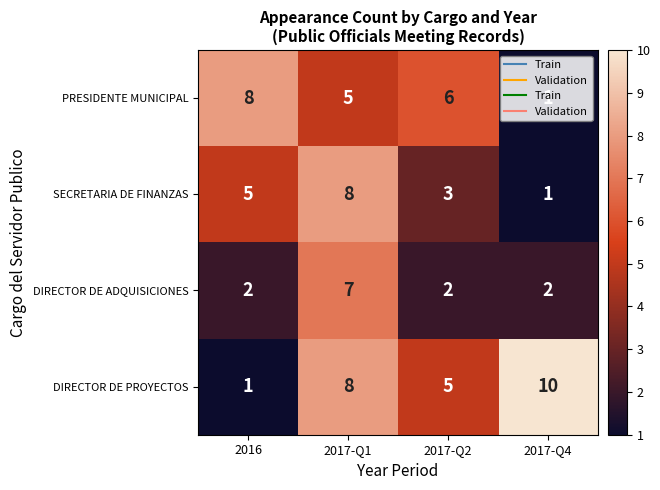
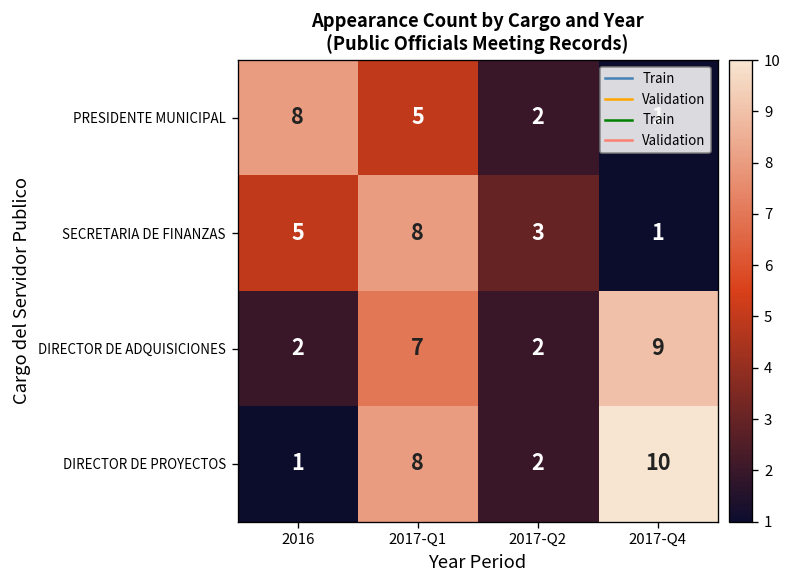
PRESIDENTE MUNICIPAL, 2017-Q2: 6 -> 2
DIRECTOR DE ADQUISICIONES, 2017-Q4: 2 -> 9
DIRECTOR DE PROYECTOS, 2017-Q2: 5 -> 2
